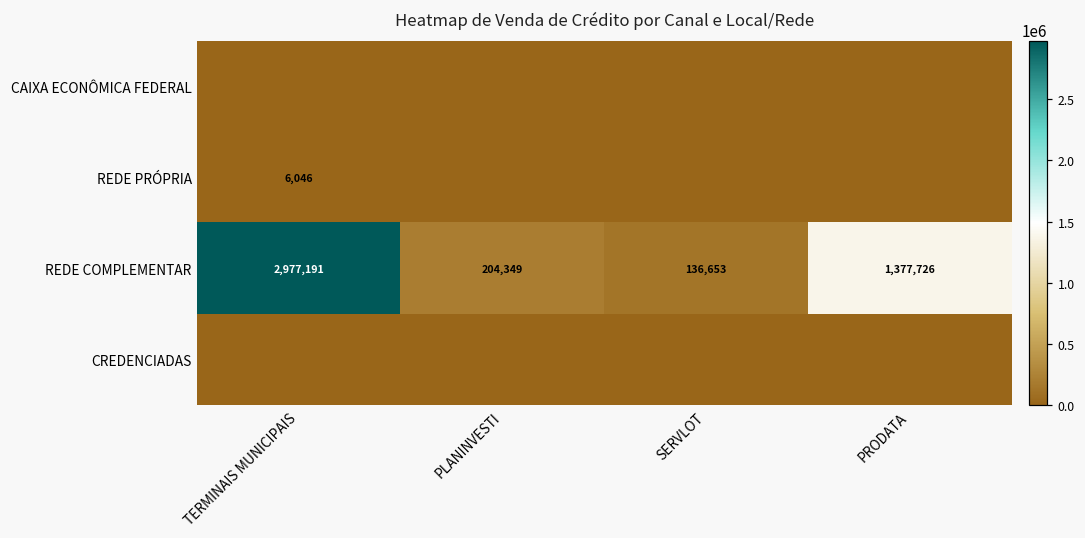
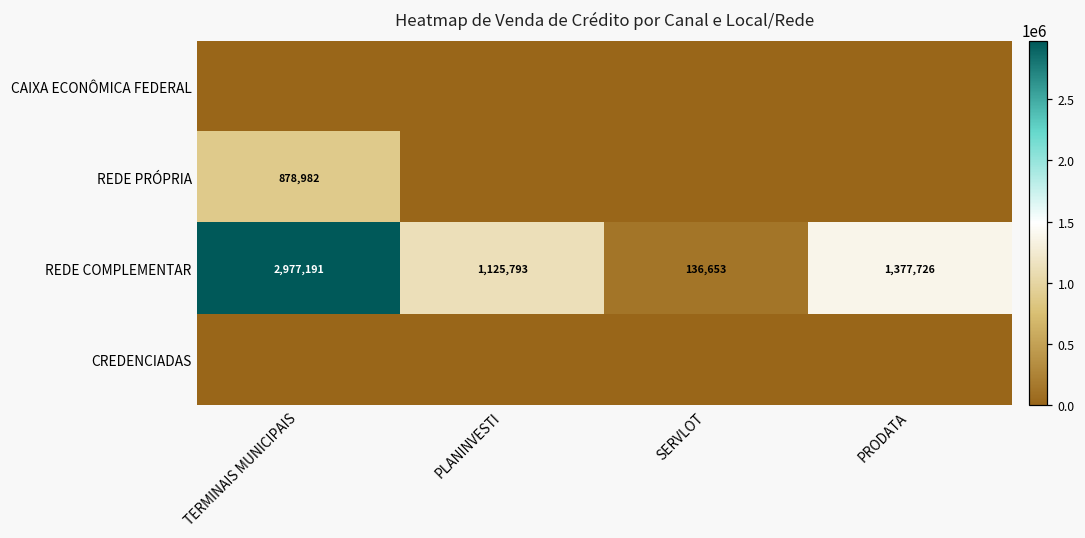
REDE PRÓPRIA, TERMINAIS MUNICIPAIS: 6,046 -> 878,982
REDE COMPLEMENTAR, PLANINVESTI: 204,349 -> 1,125,793
